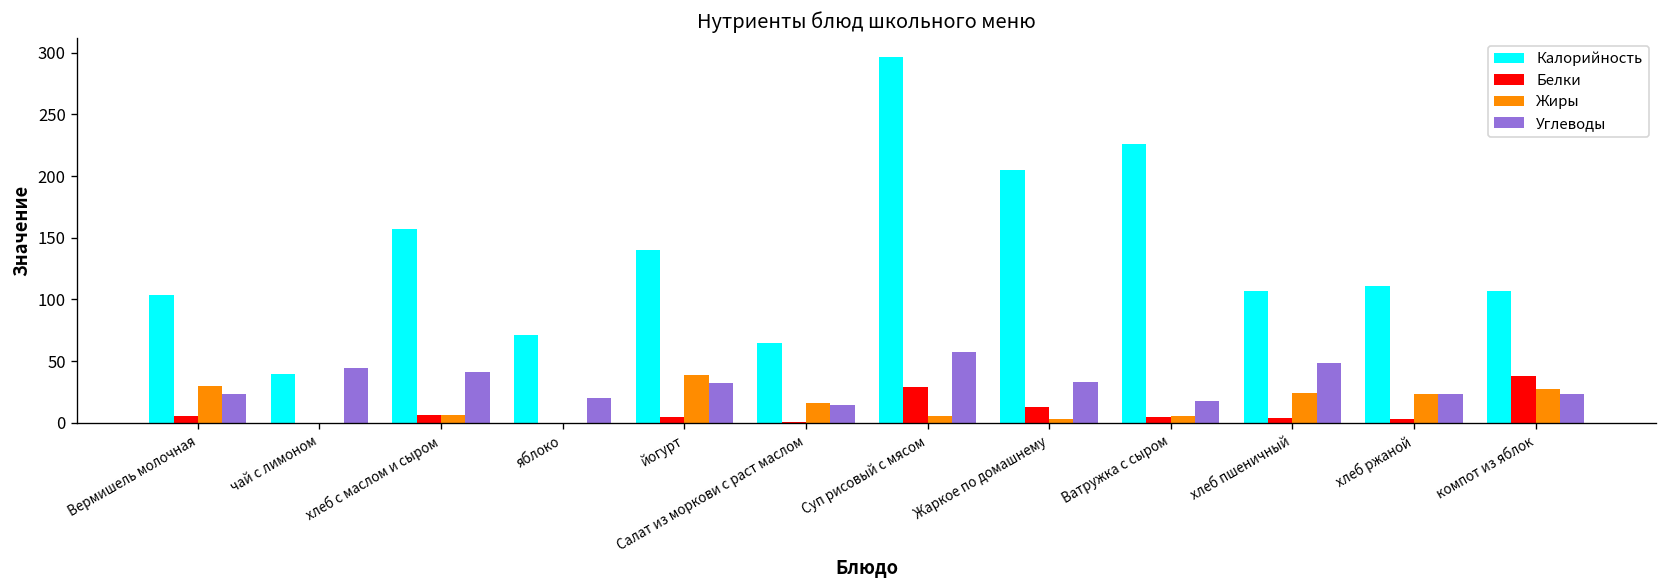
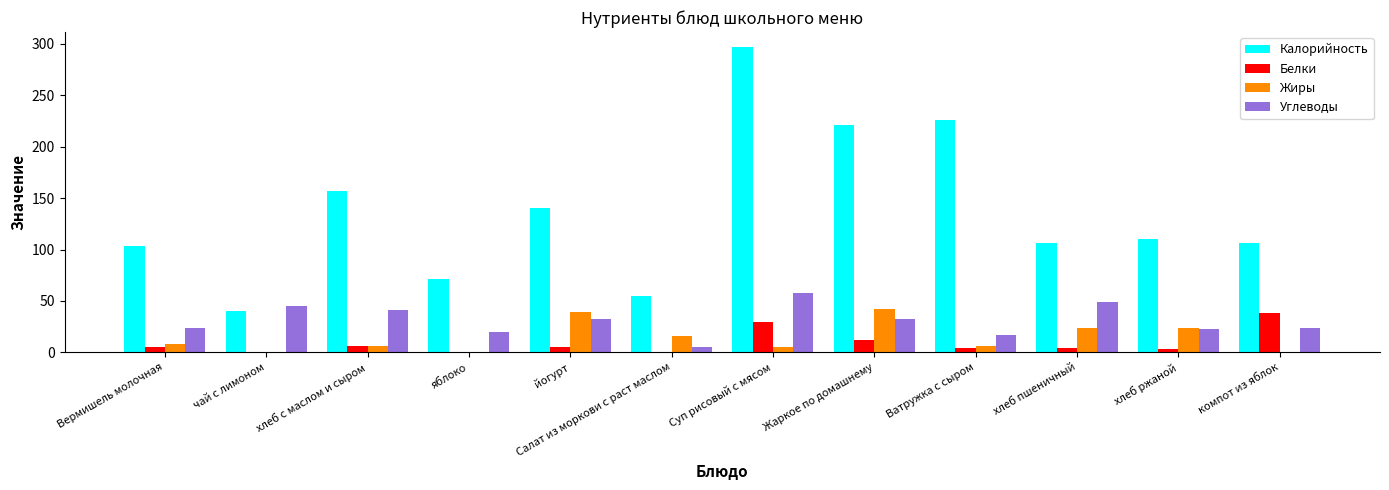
Жиры, Вермишель молочная: 30 -> 8
Калорийность, Салат из моркови с раст маслом: 65 -> 55
Углеводы, Салат из моркови с раст маслом: 15 -> 6
Калорийность, Жаркое по домашнему: 205 -> 221
Жиры, Жаркое по домашнему: 3 -> 42
Жиры, компот из яблок: 28 -> 0
